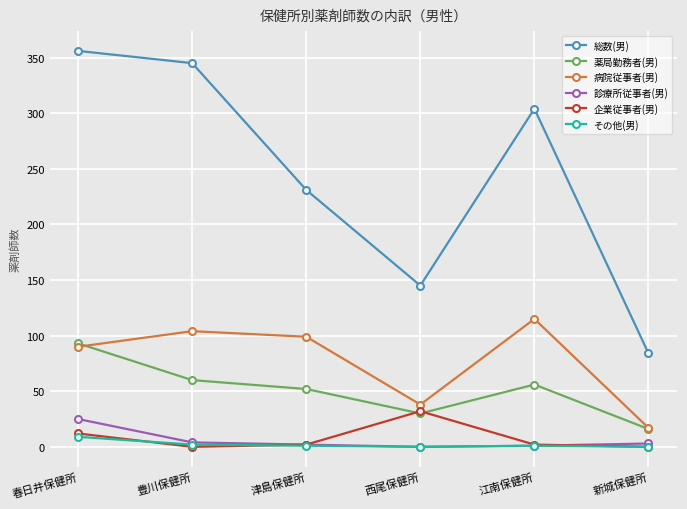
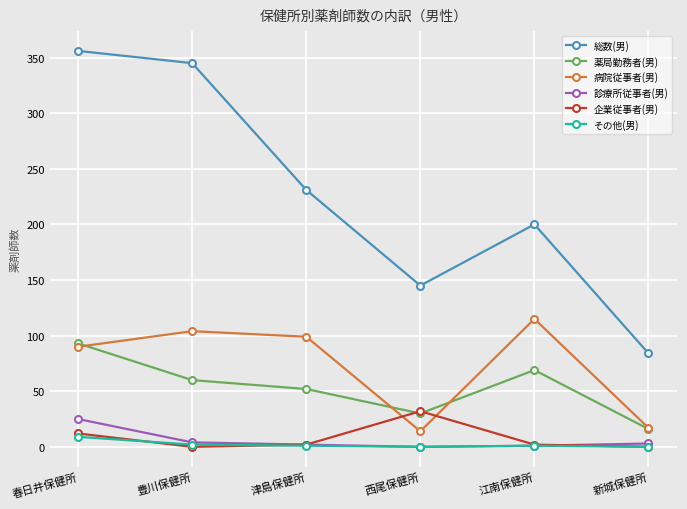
病院従事者(男), 西尾保健所: 38 -> 14
総数(男), 江南保健所: 304 -> 200
薬局勤務者(男), 江南保健所: 56 -> 69
